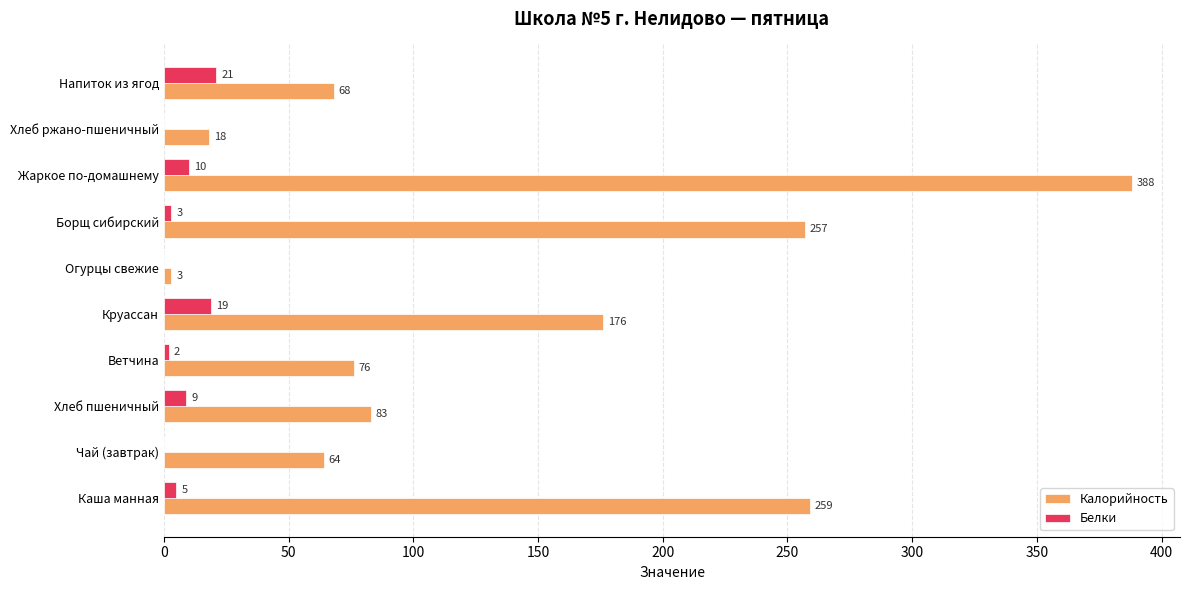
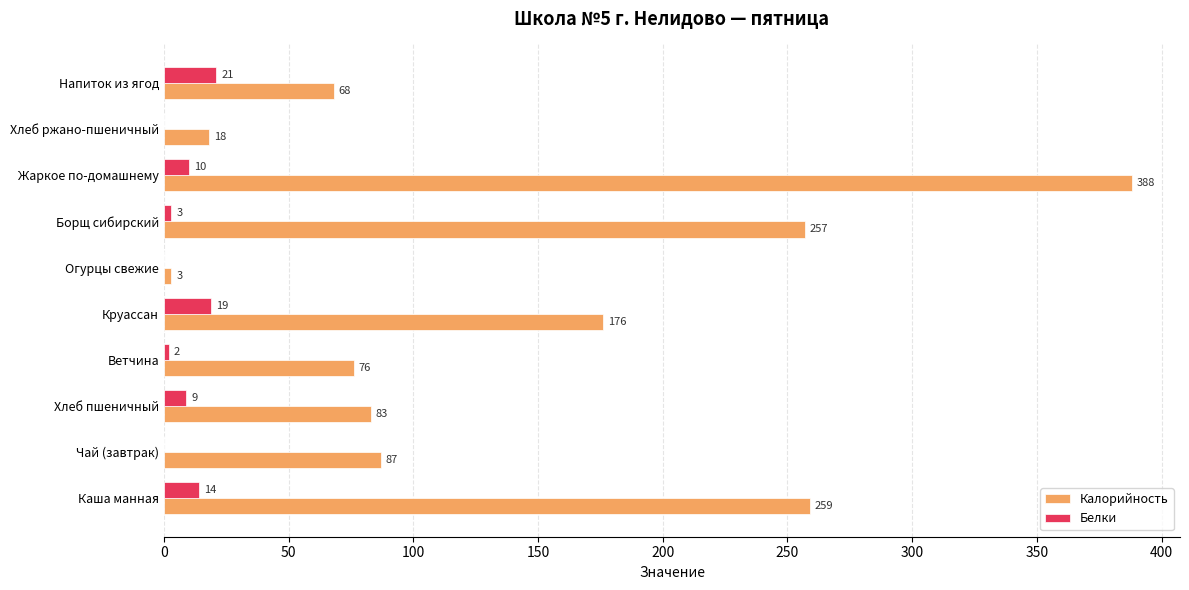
Калорийность, Чай (завтрак): 64 -> 87
Белки, Каша манная: 5 -> 14
